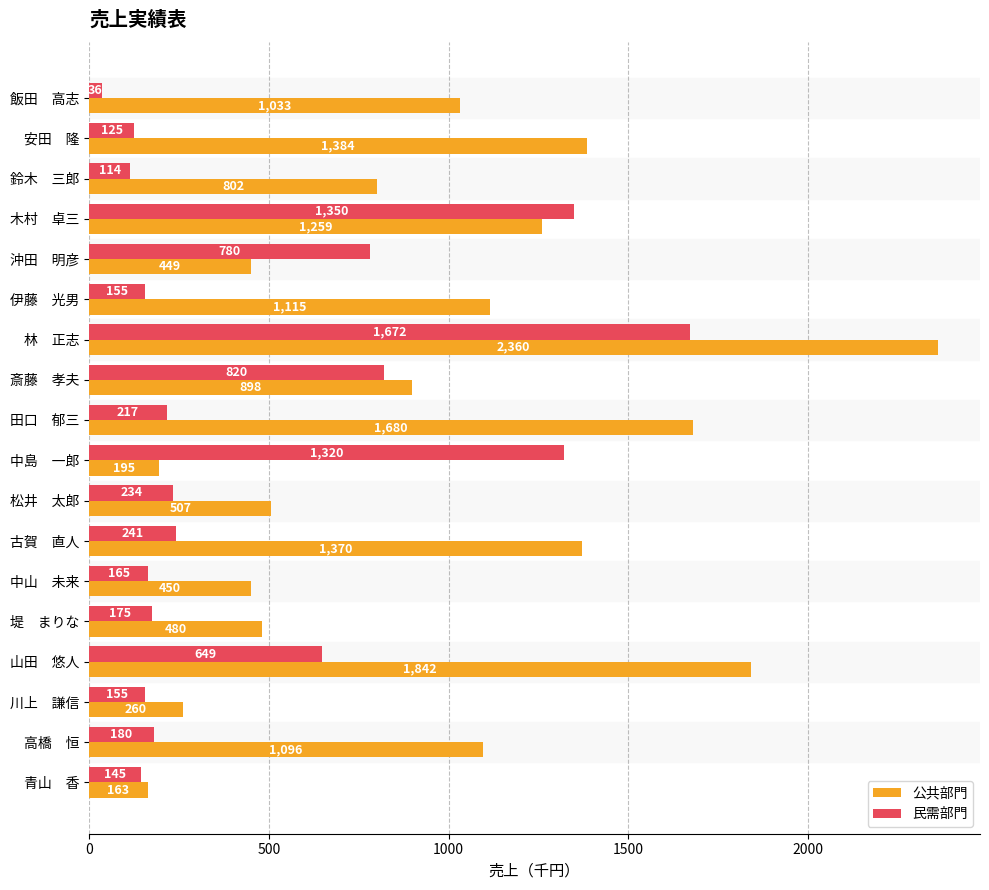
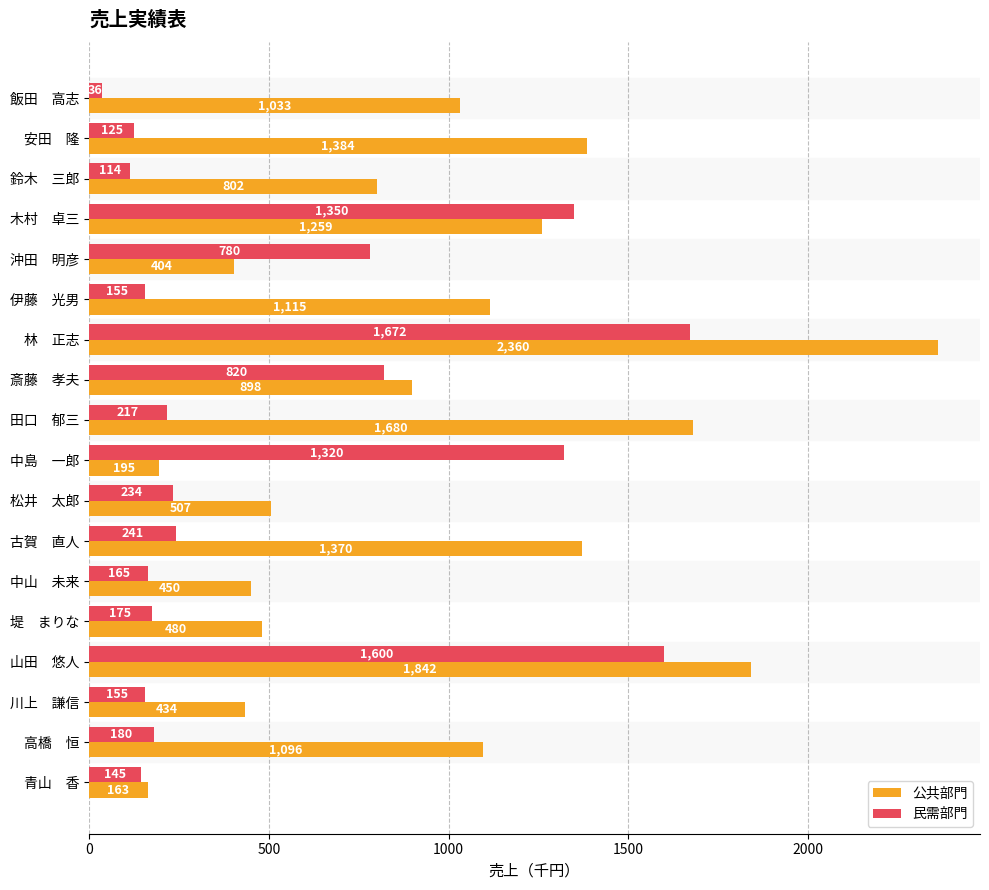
公共部門, 沖田 明彦: 449 -> 404
民需部門, 山田 悠人: 649 -> 1,600
公共部門, 川上 謙信: 260 -> 434
